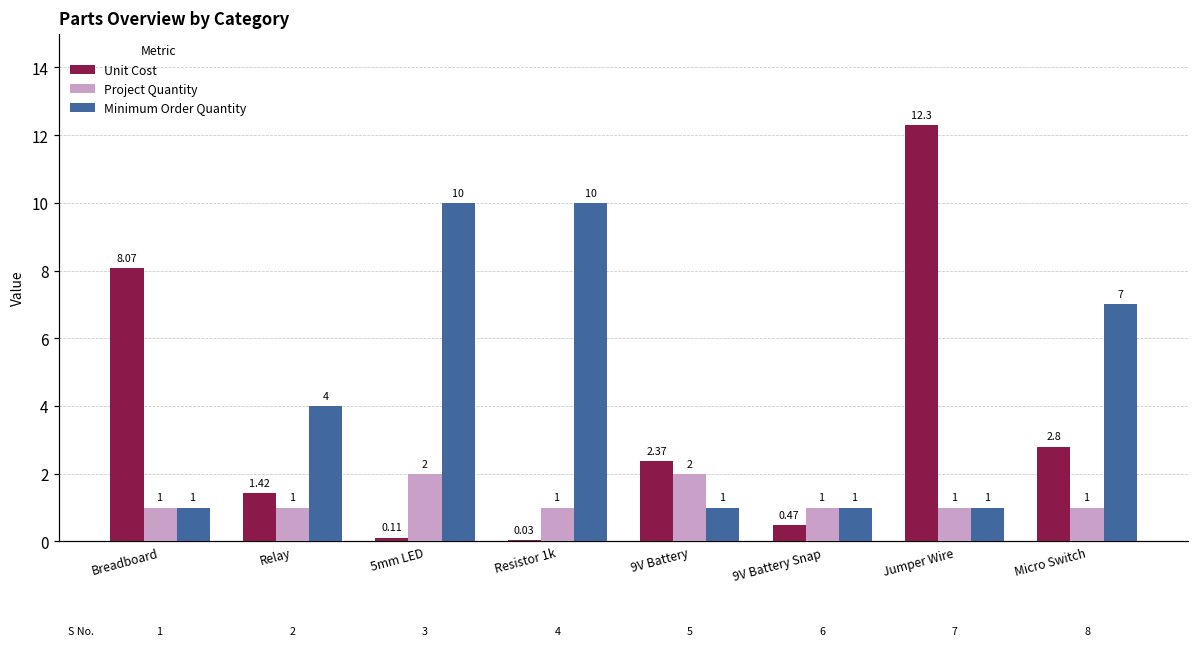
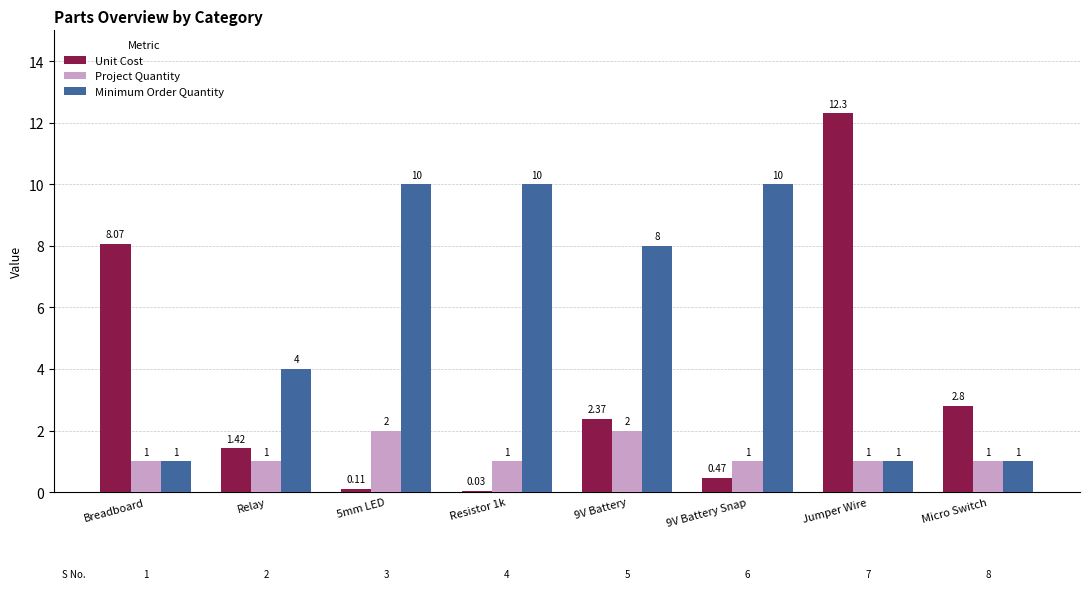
Minimum Order Quantity, 9V Battery: 1 -> 8
Minimum Order Quantity, 9V Battery Snap: 1 -> 10
Minimum Order Quantity, Micro Switch: 7 -> 1
